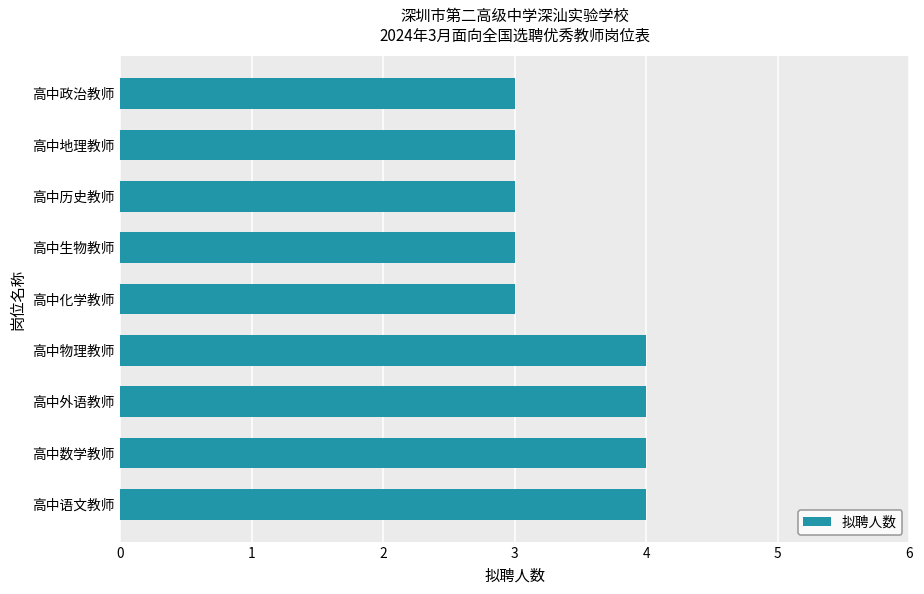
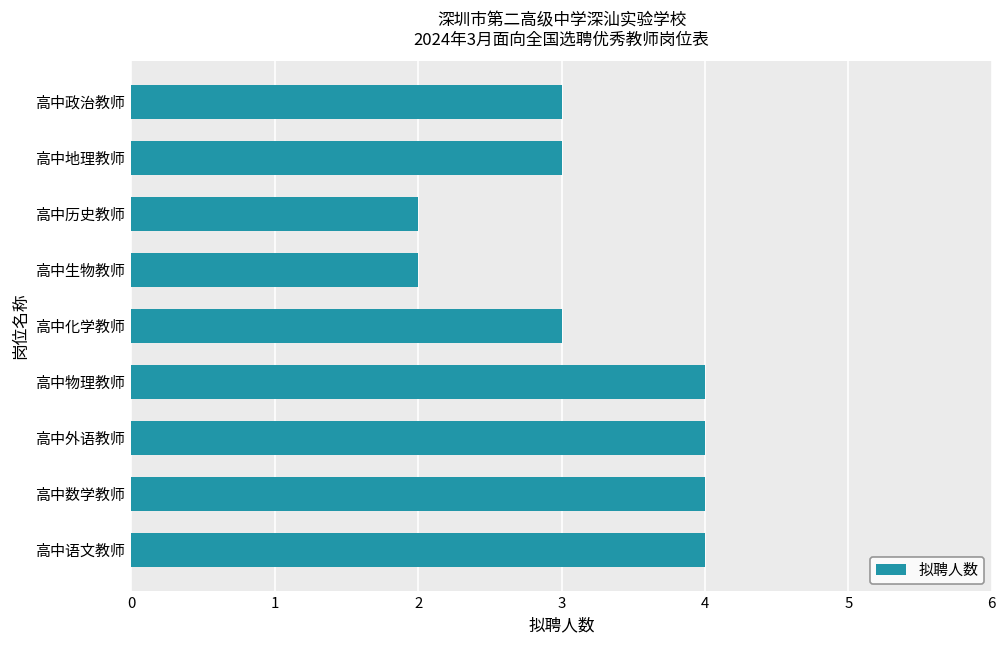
高中历史教师: 3 -> 2
高中生物教师: 3 -> 2
